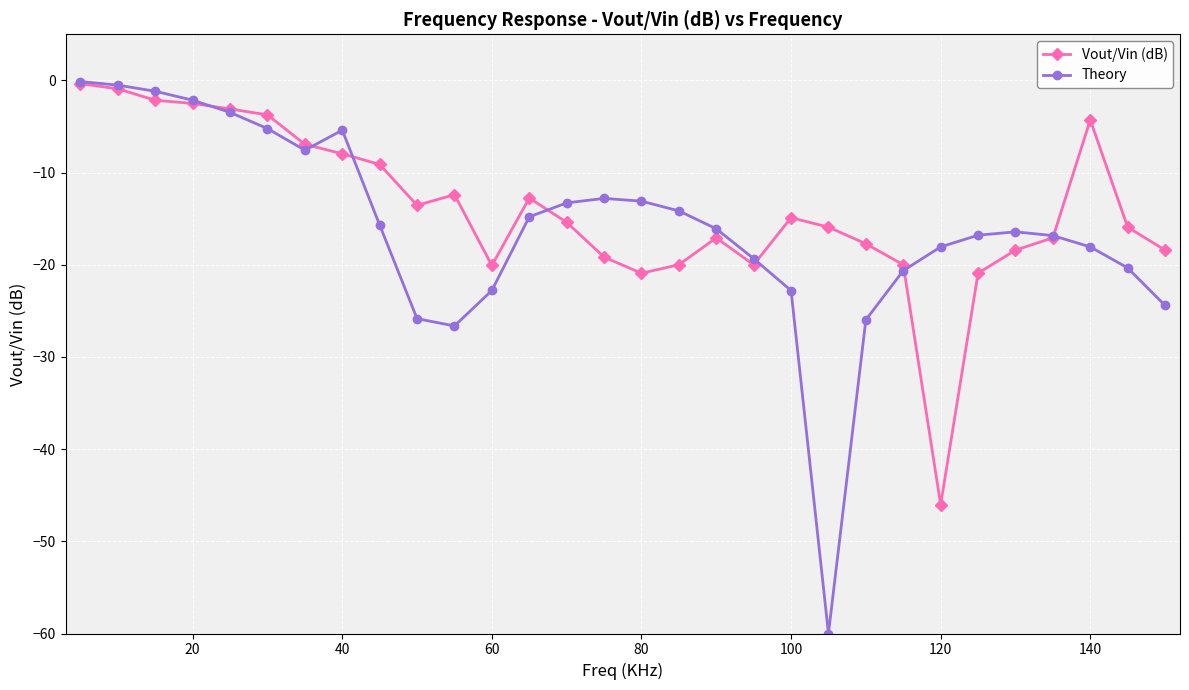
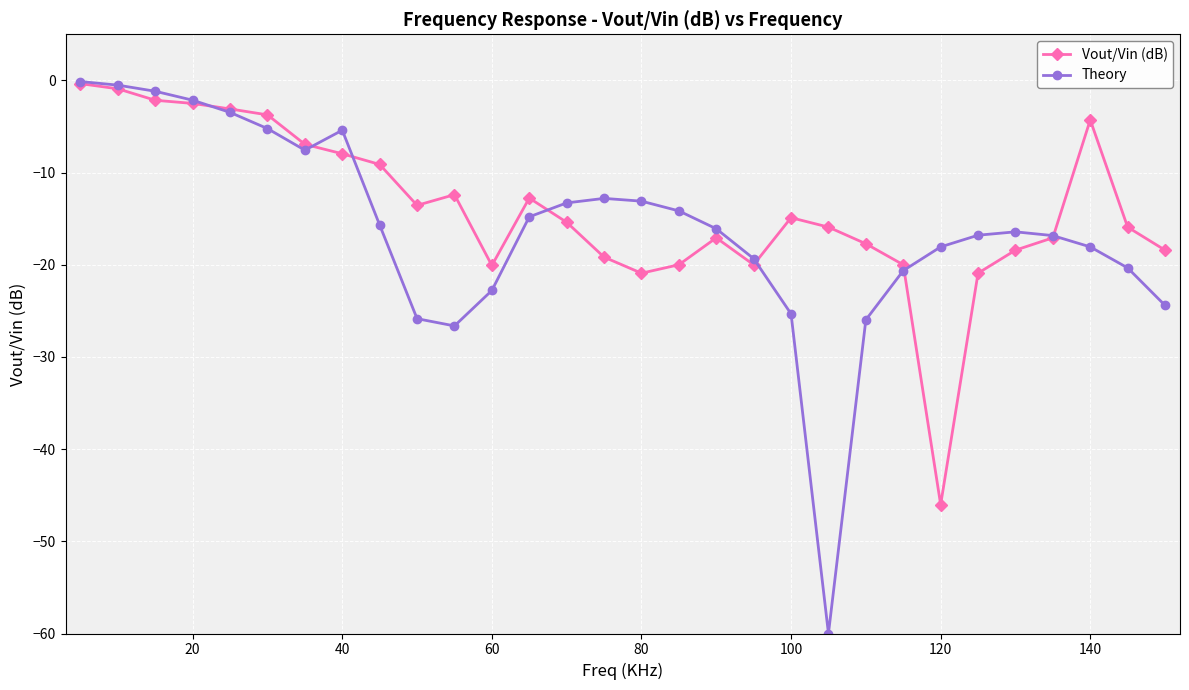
Theory, 100: -23 -> -25
